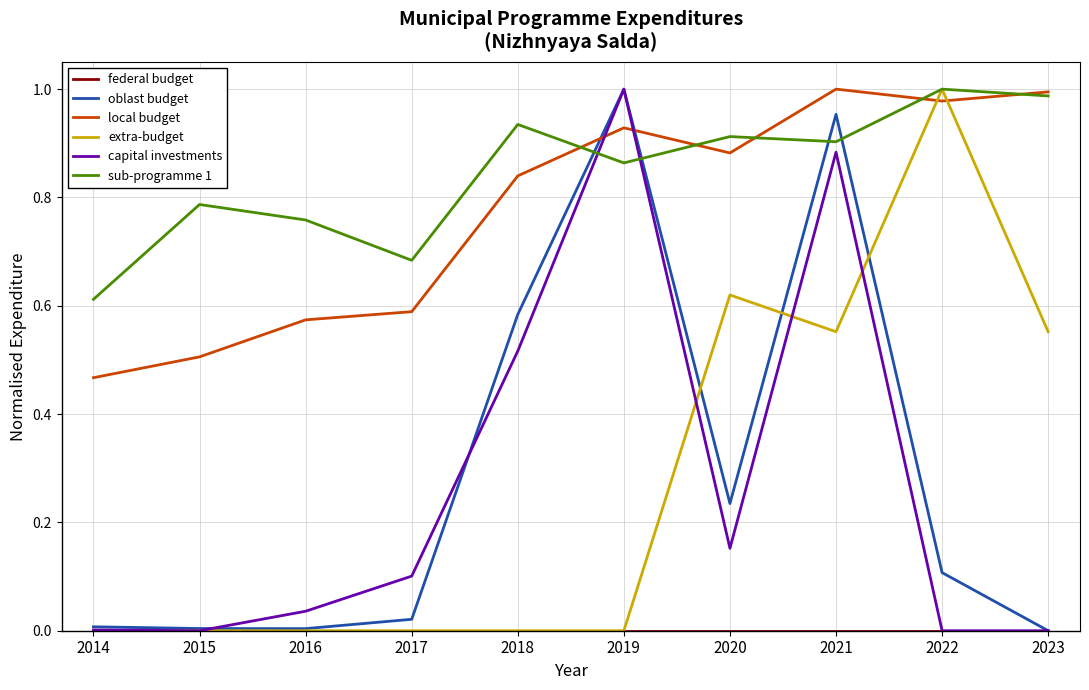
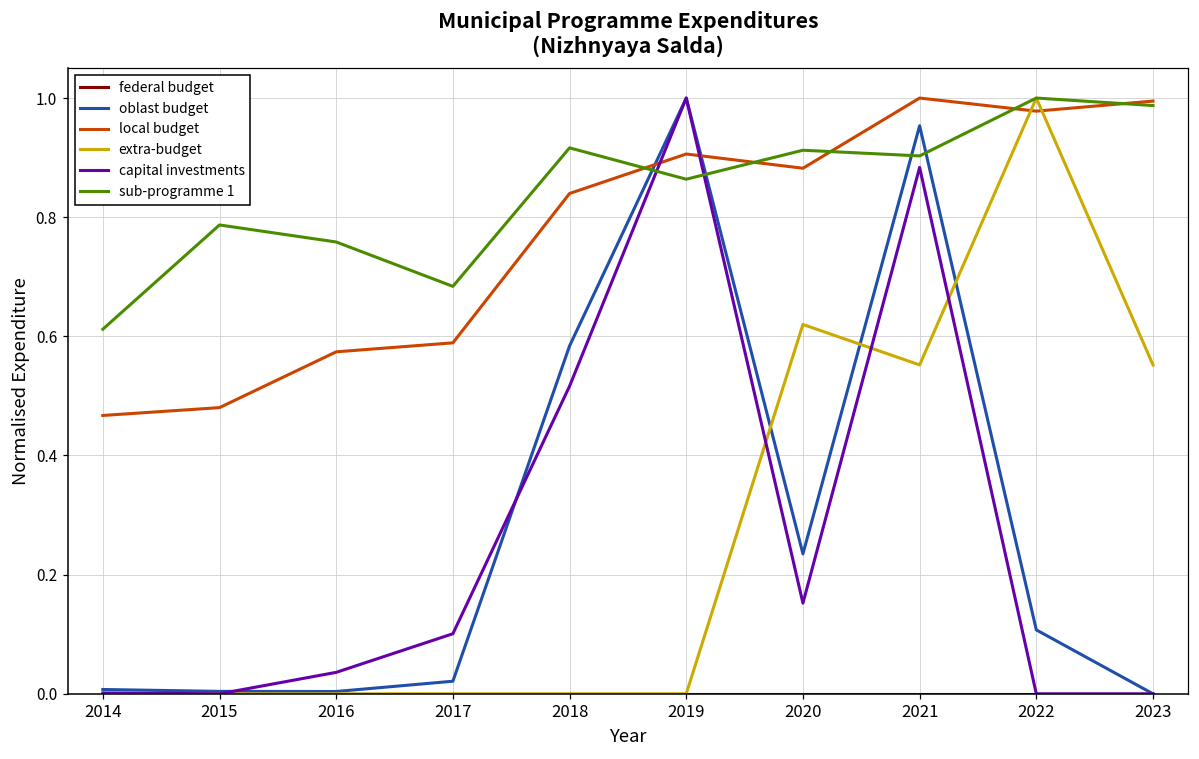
local budget, 2015: 0.51 -> 0.48
sub-programme 1, 2018: 0.93 -> 0.92
local budget, 2019: 0.93 -> 0.91
